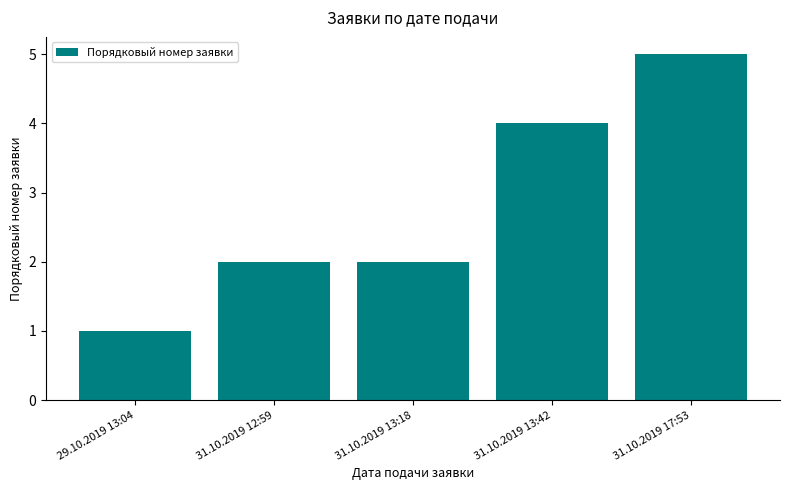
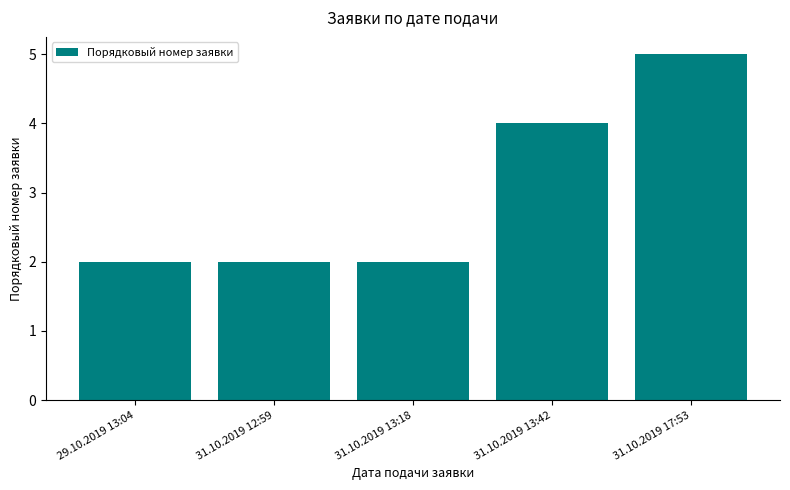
29.10.2019 13:04: 1 -> 2
